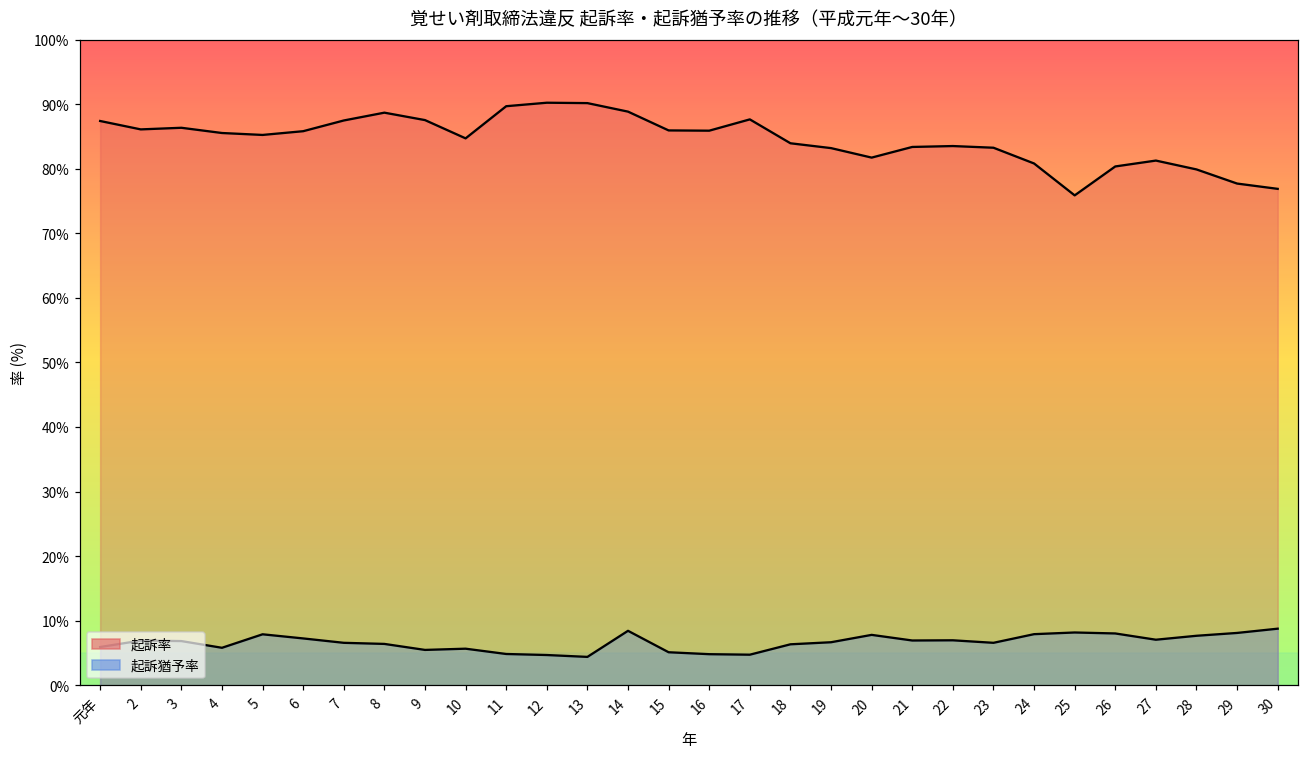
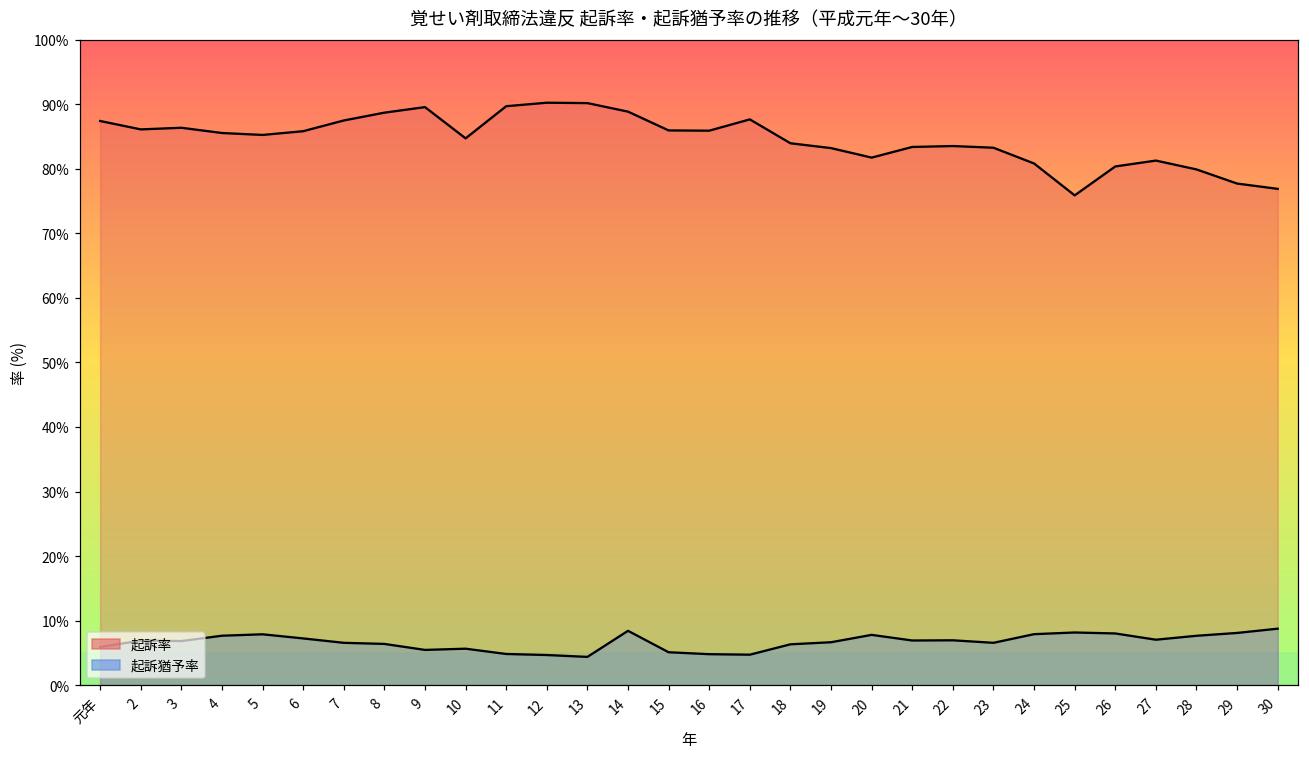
起訴猶予率, 4: 6% -> 8%
起訴率, 9: 88% -> 90%
